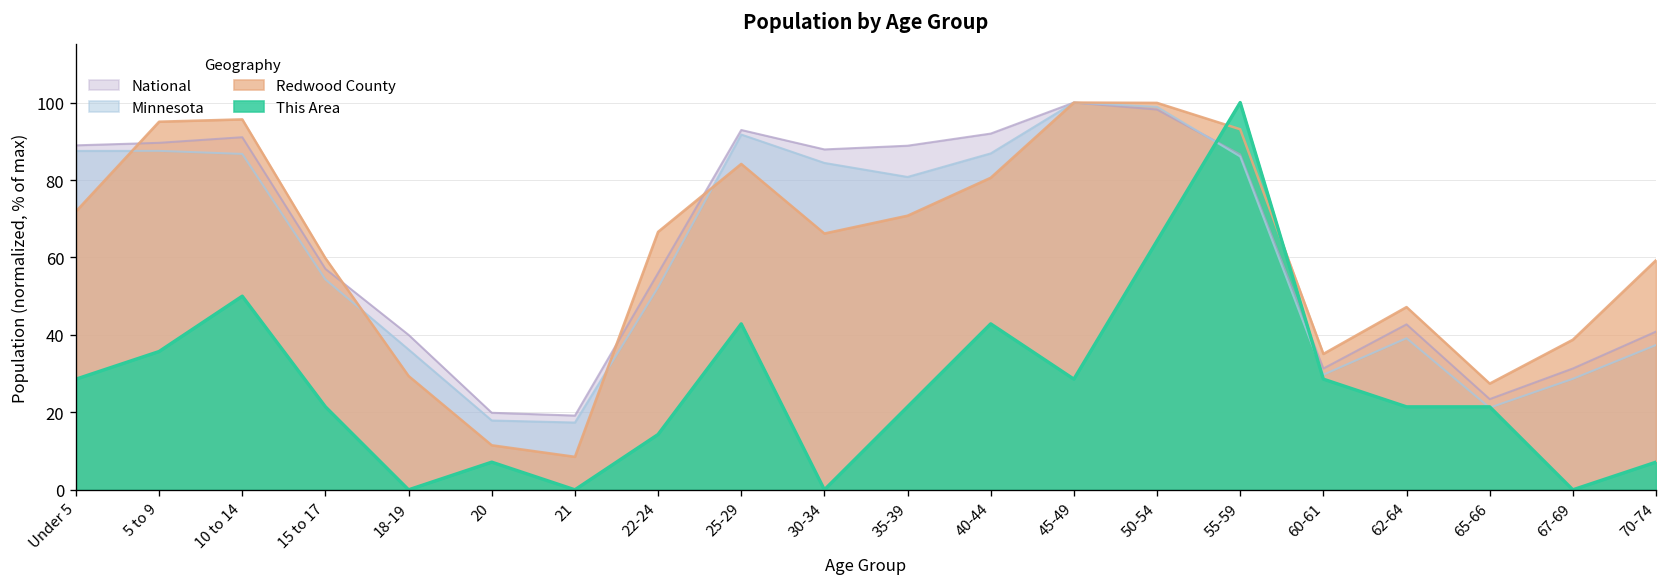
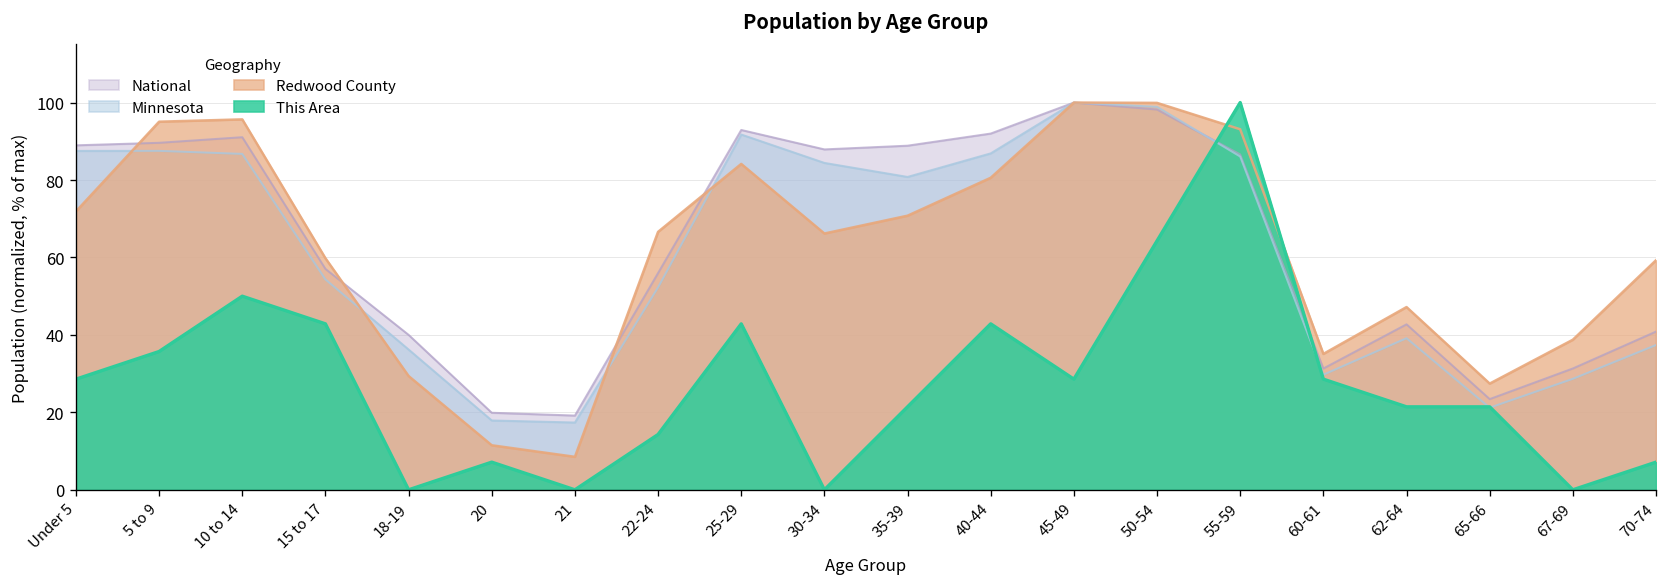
This Area, 15 to 17: 21 -> 43
